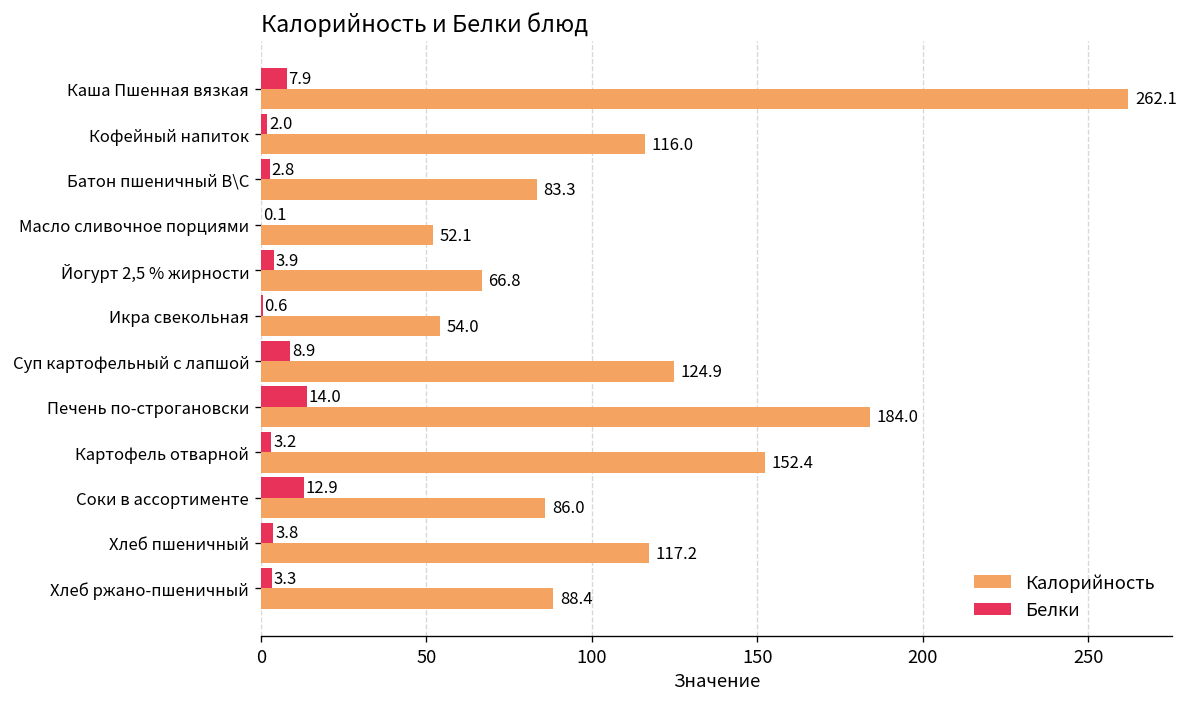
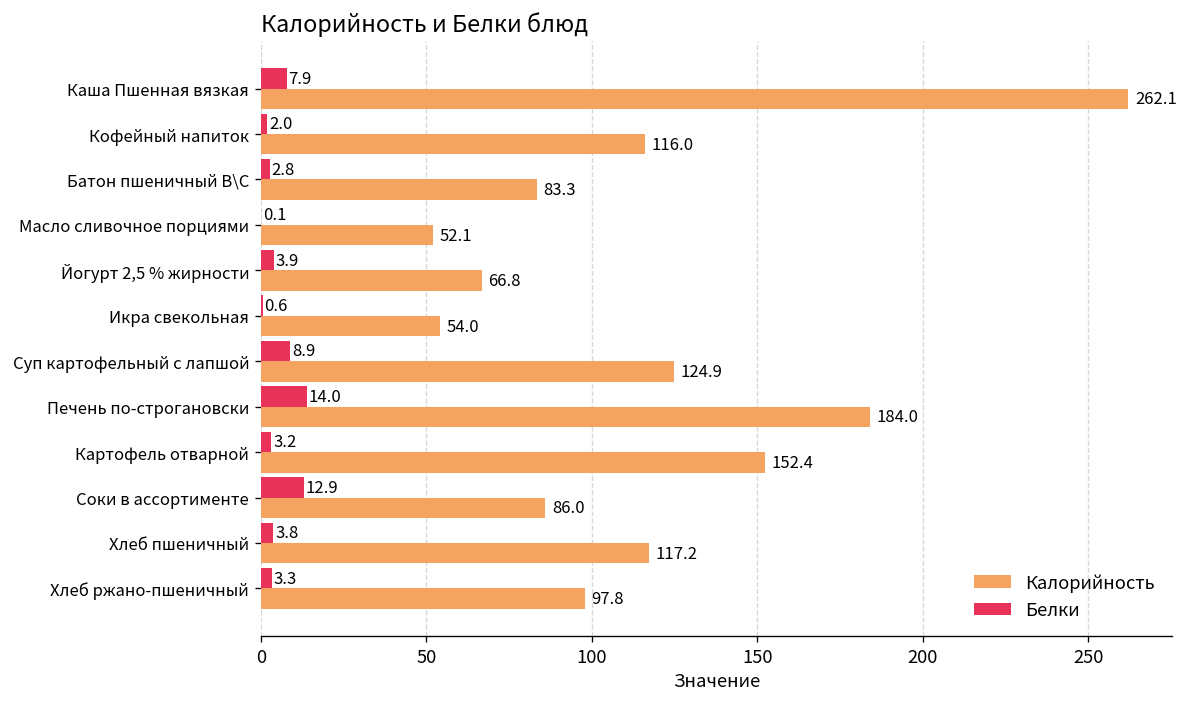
Калорийность, Хлеб ржано-пшеничный: 88.4 -> 97.8
